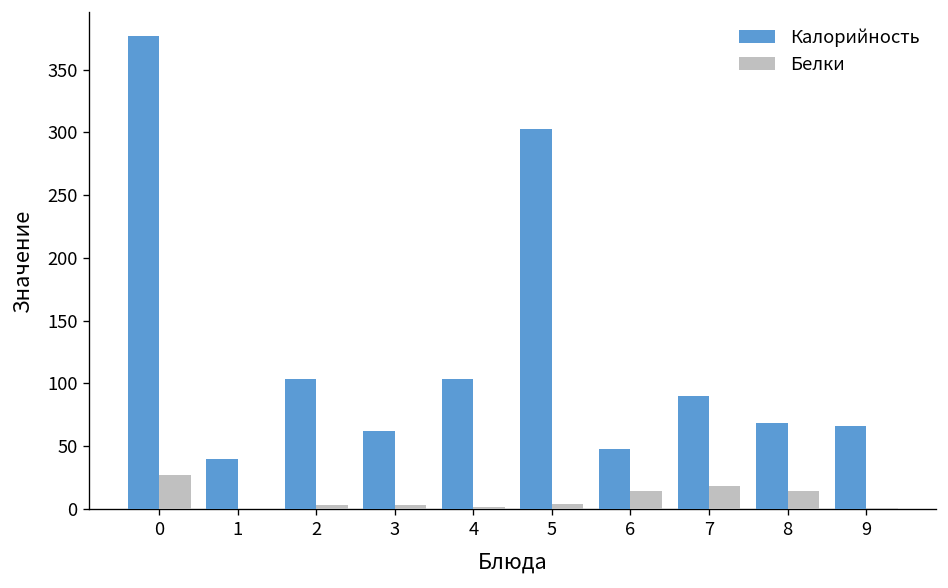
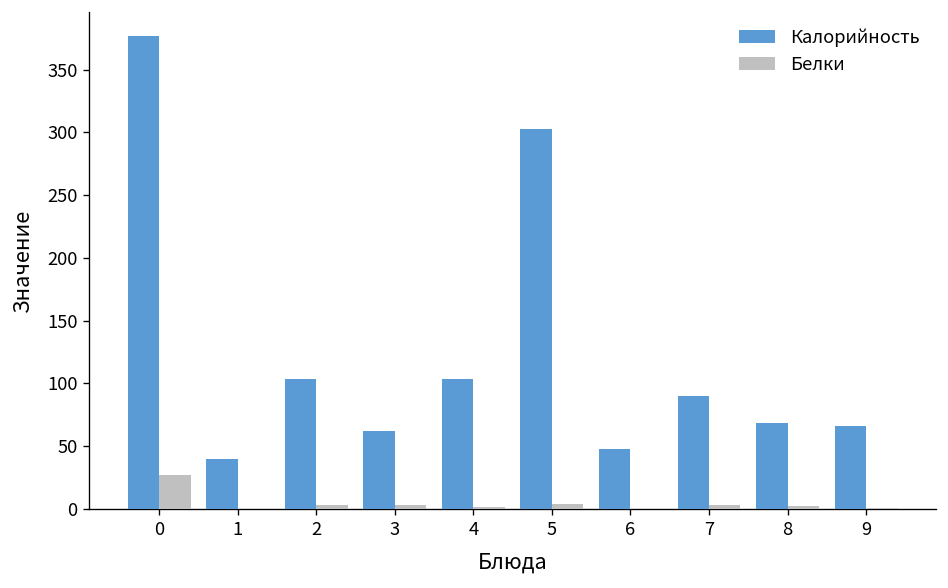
Белки, 6: 15 -> 0
Белки, 7: 18 -> 3
Белки, 8: 14 -> 2
